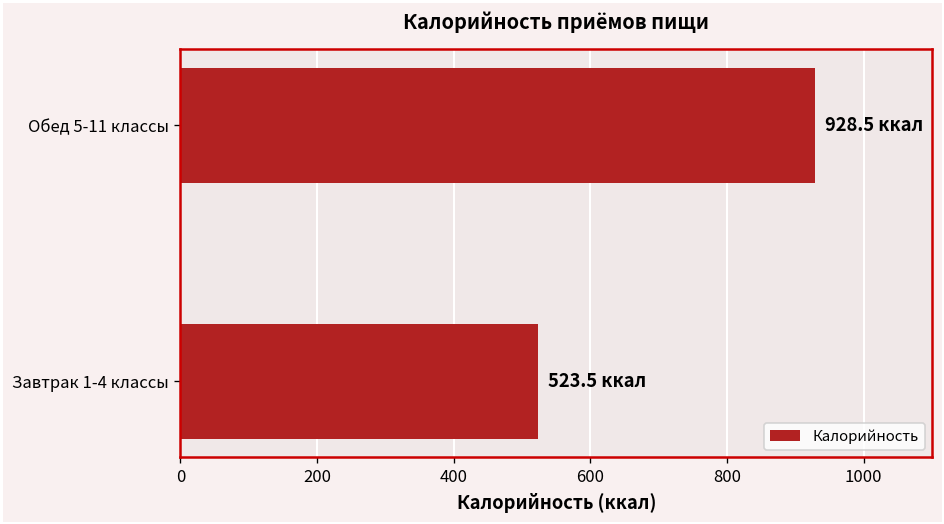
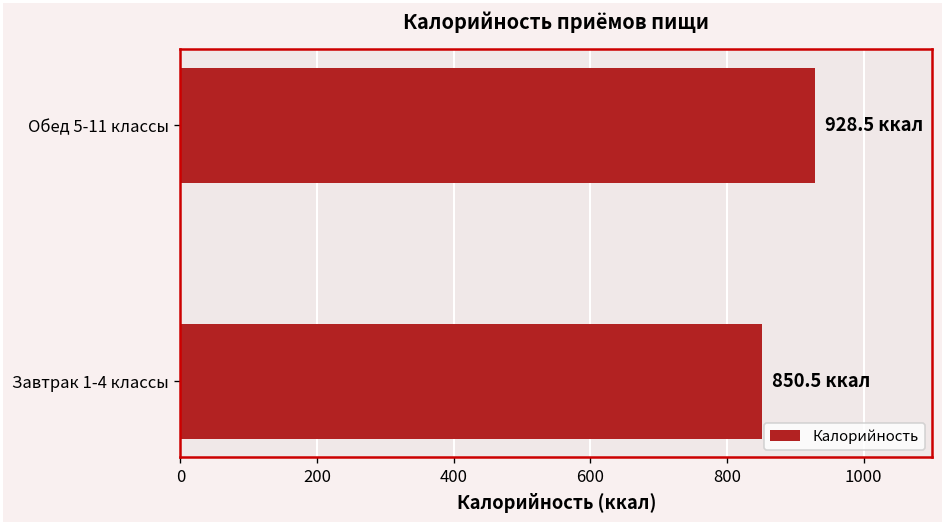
Завтрак 1-4 классы: 523.5 -> 850.5
